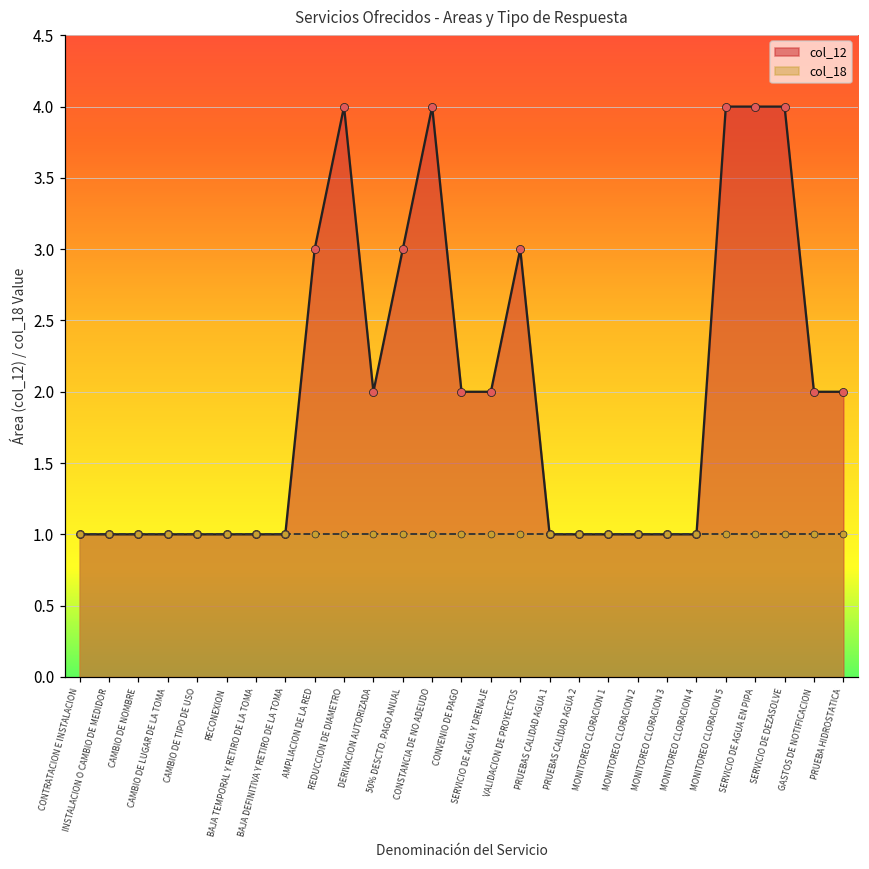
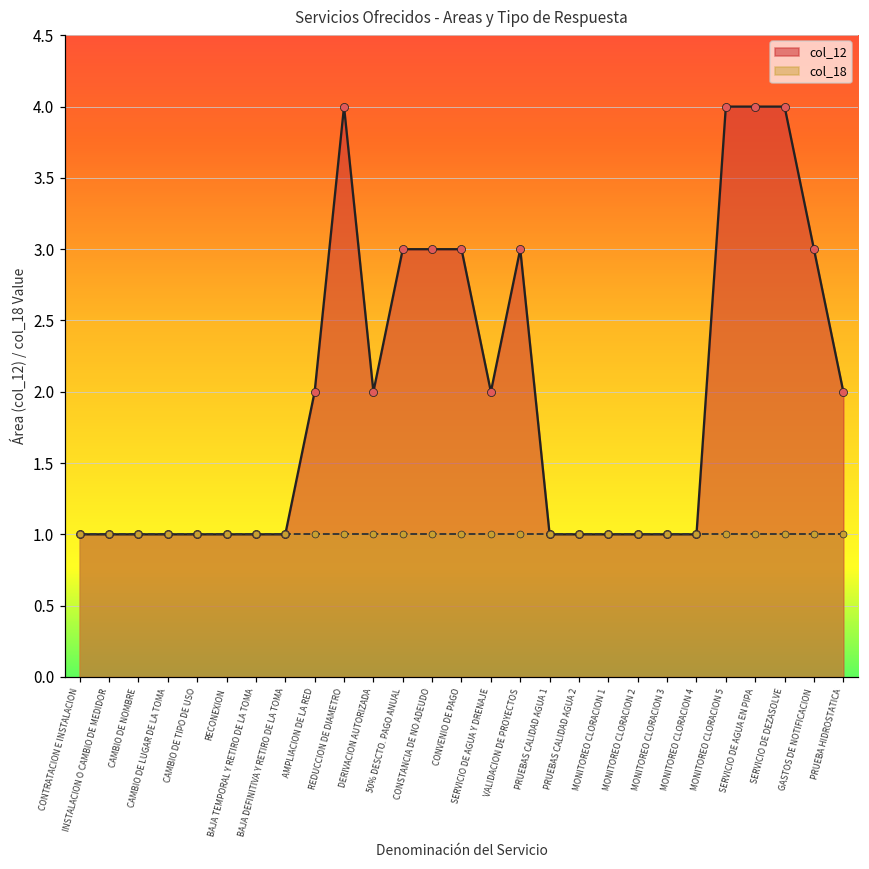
col_12, AMPLIACION DE LA RED: 3 -> 2
col_12, CONSTANCIA DE NO ADEUDO: 4 -> 3
col_12, CONVENIO DE PAGO: 2 -> 3
col_12, GASTOS DE NOTIFICACION: 2 -> 3
